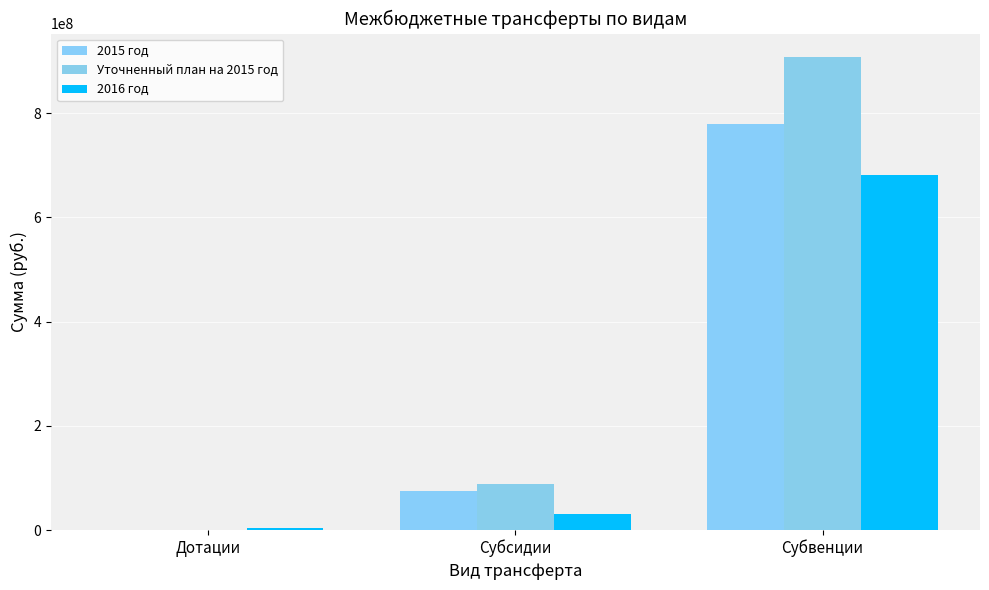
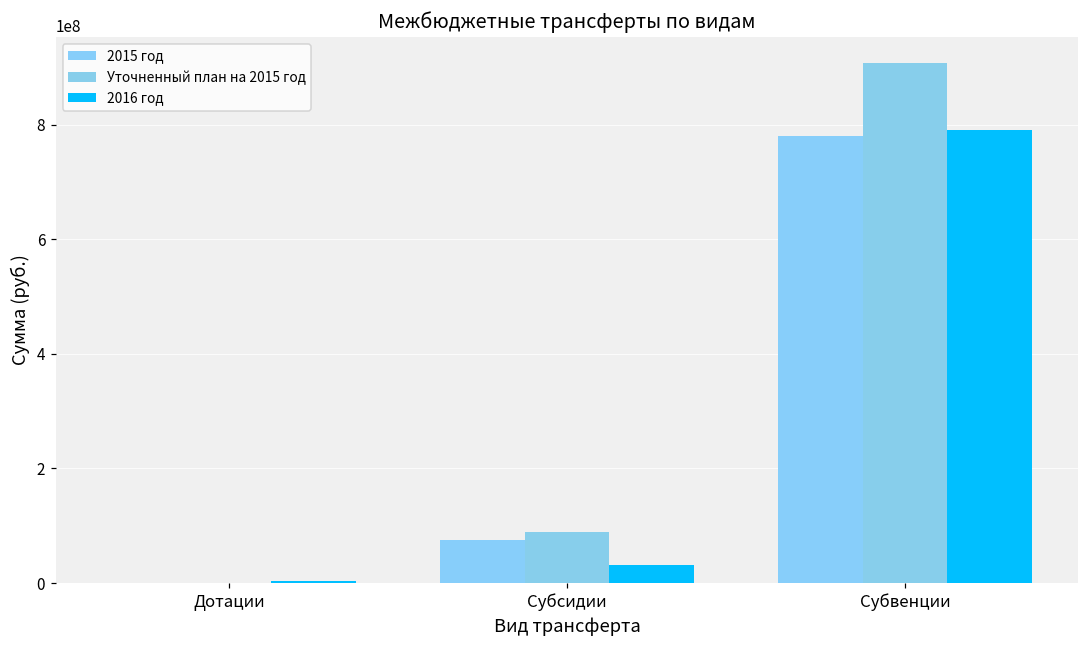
2016 год, Субвенции: 680000000 -> 790000000
